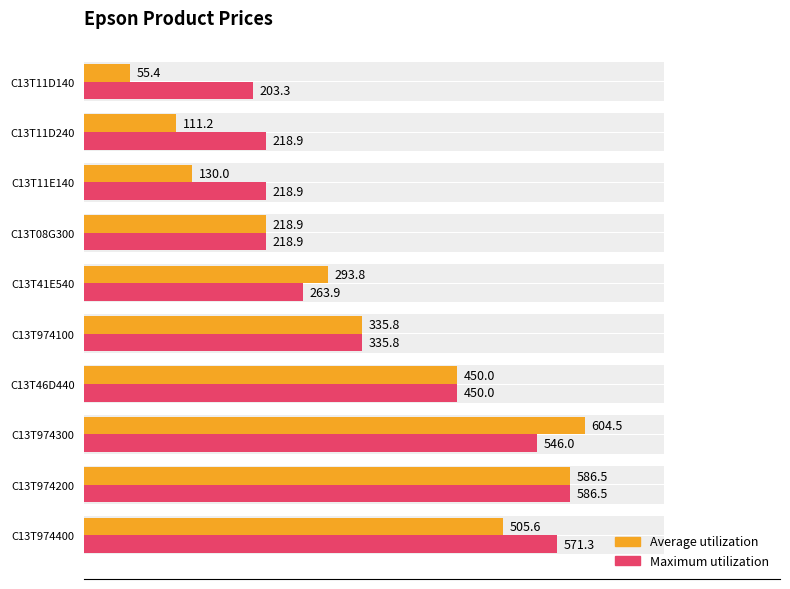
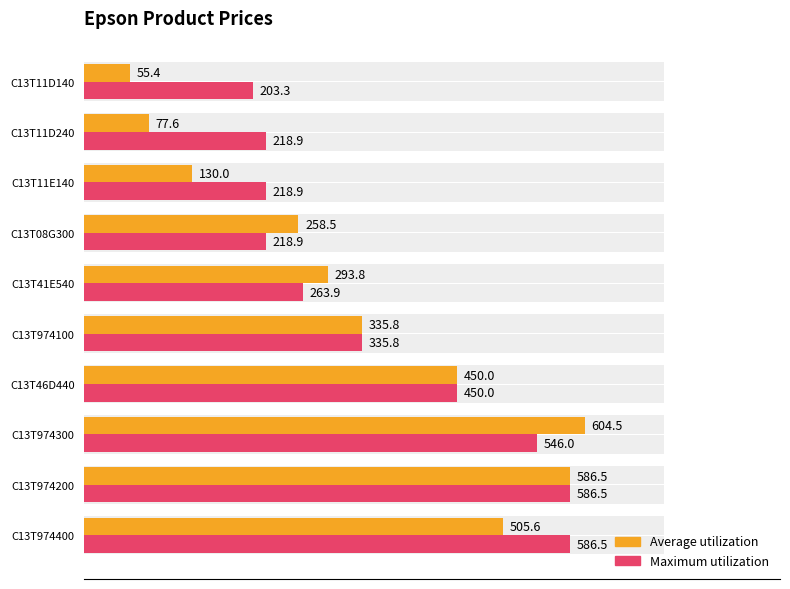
Average utilization, C13T11D240: 111.2 -> 77.6
Average utilization, C13T08G300: 218.9 -> 258.5
Maximum utilization, C13T974400: 571.3 -> 586.5
